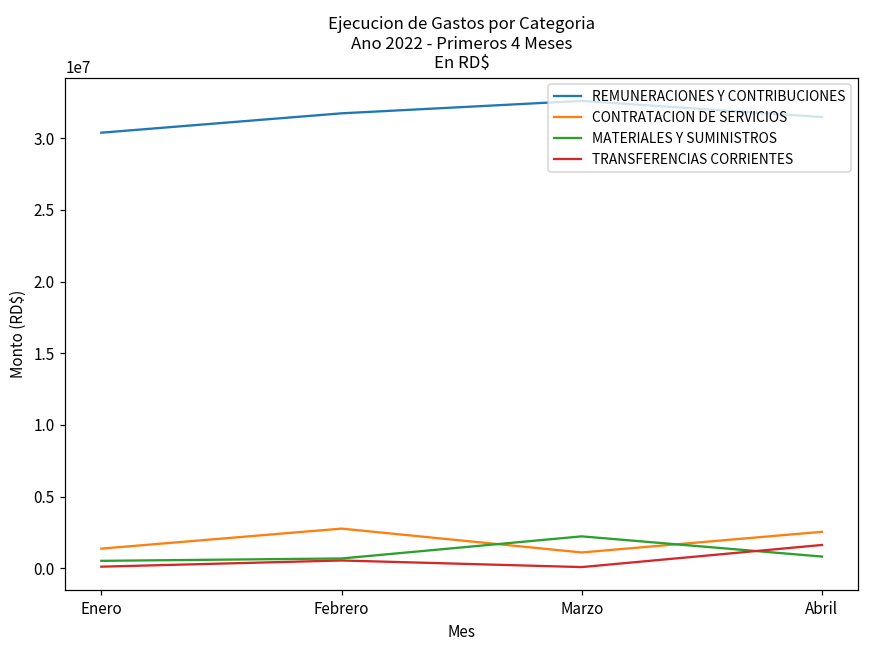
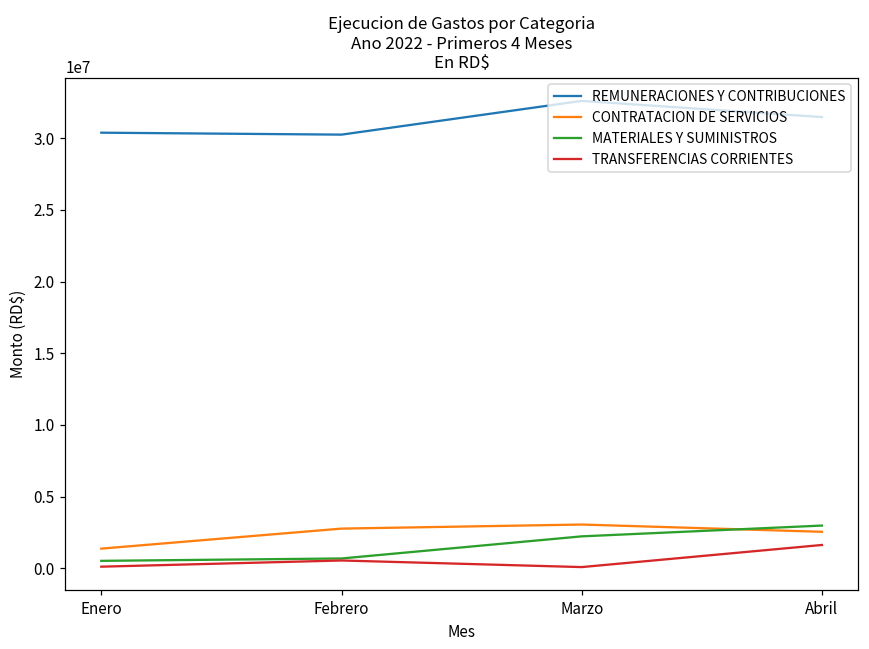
REMUNERACIONES Y CONTRIBUCIONES, Febrero: 31700000 -> 30200000
CONTRATACION DE SERVICIOS, Marzo: 1100000 -> 3000000
MATERIALES Y SUMINISTROS, Abril: 800000 -> 3000000
